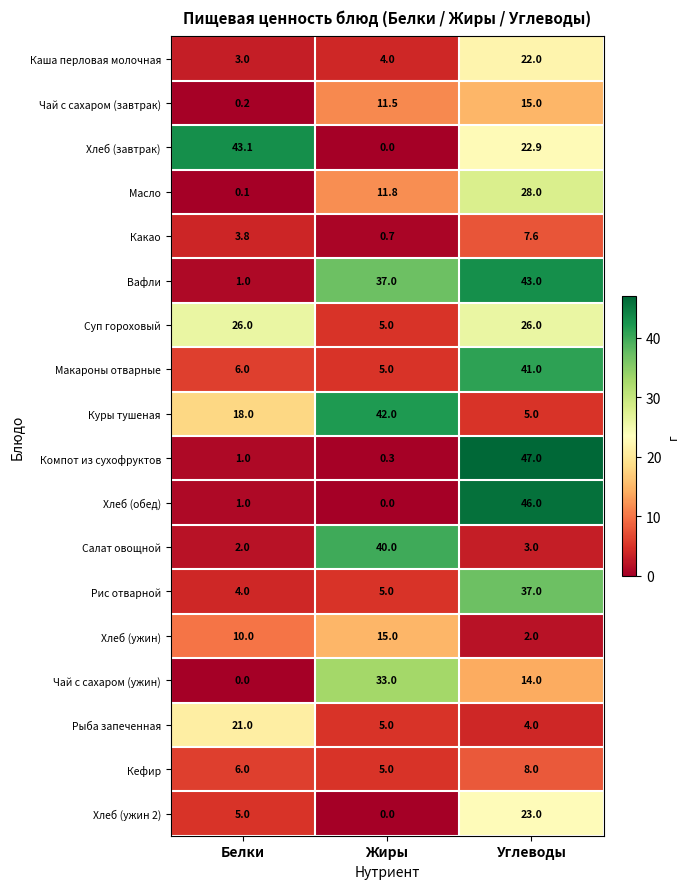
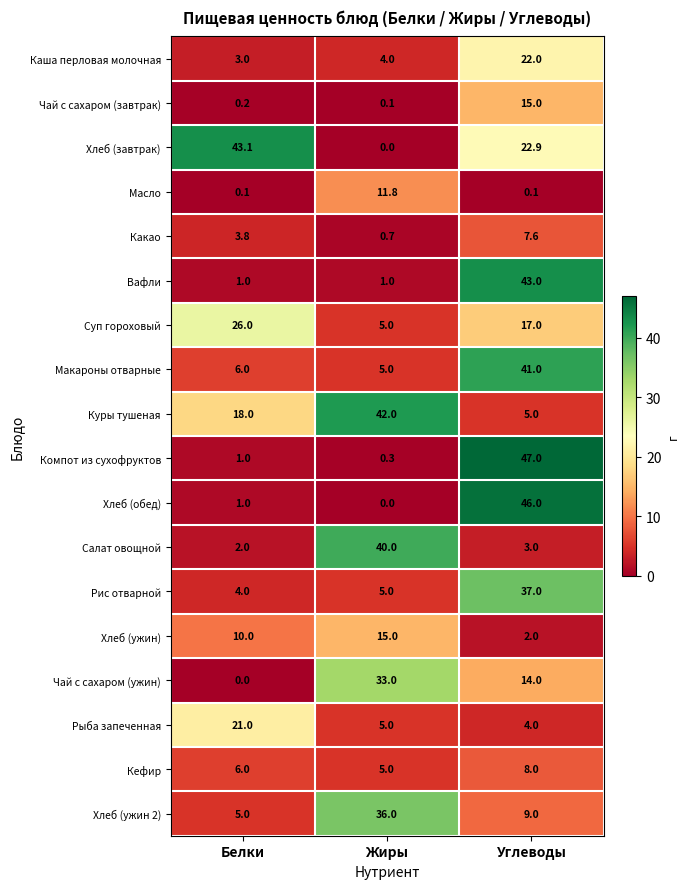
Чай с сахаром (завтрак), Жиры: 11.5 -> 0.1
Масло, Углеводы: 28.0 -> 0.1
Вафли, Жиры: 37.0 -> 1.0
Суп гороховый, Углеводы: 26.0 -> 17.0
Хлеб (ужин 2), Жиры: 0.0 -> 36.0
Хлеб (ужин 2), Углеводы: 23.0 -> 9.0
